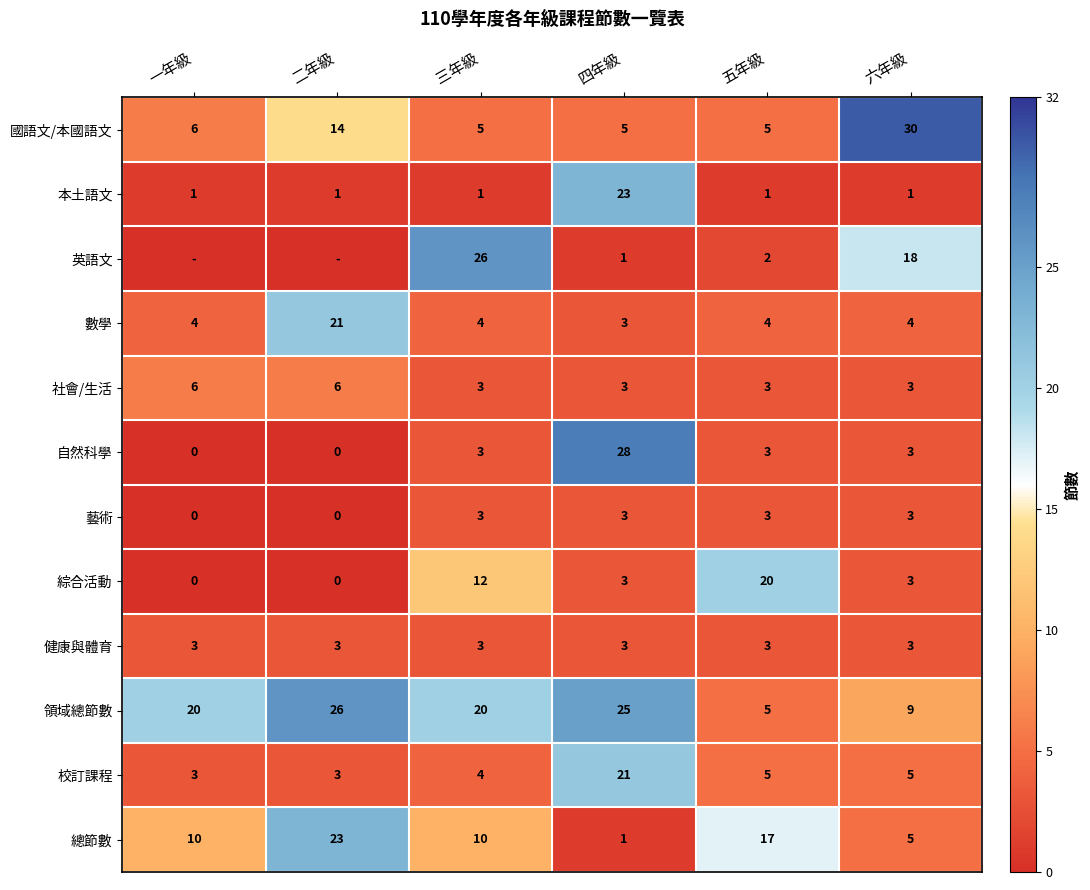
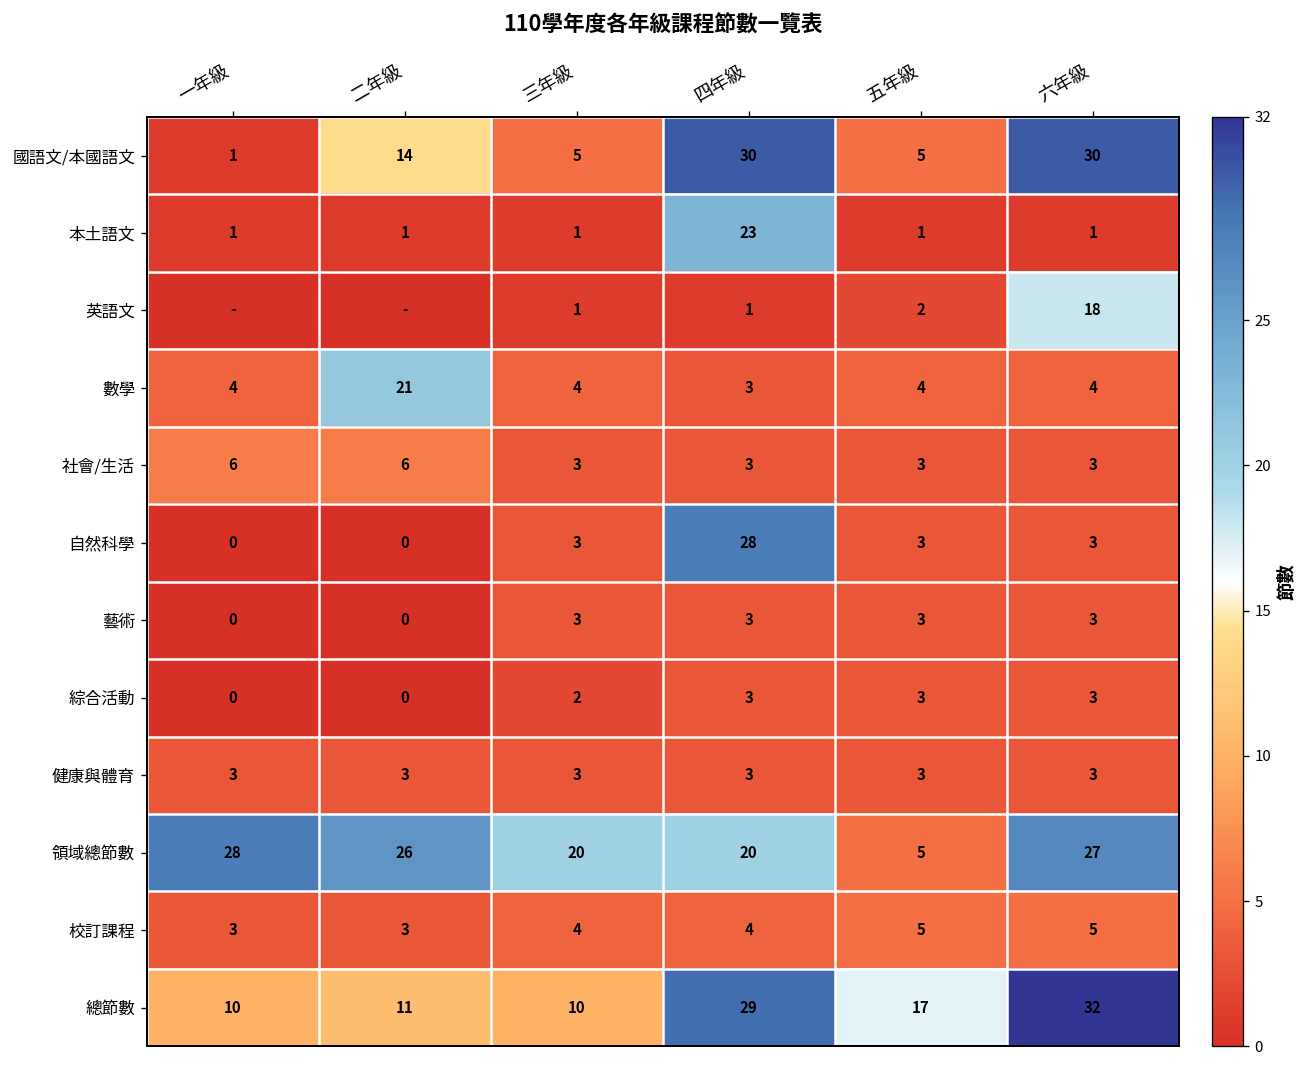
國語文/本國語文, 一年級: 6 -> 1
國語文/本國語文, 四年級: 5 -> 30
英語文, 三年級: 26 -> 1
綜合活動, 三年級: 12 -> 2
綜合活動, 五年級: 20 -> 3
領域總節數, 一年級: 20 -> 28
領域總節數, 四年級: 25 -> 20
領域總節數, 六年級: 9 -> 27
校訂課程, 四年級: 21 -> 4
總節數, 二年級: 23 -> 11
總節數, 四年級: 1 -> 29
總節數, 六年級: 5 -> 32
